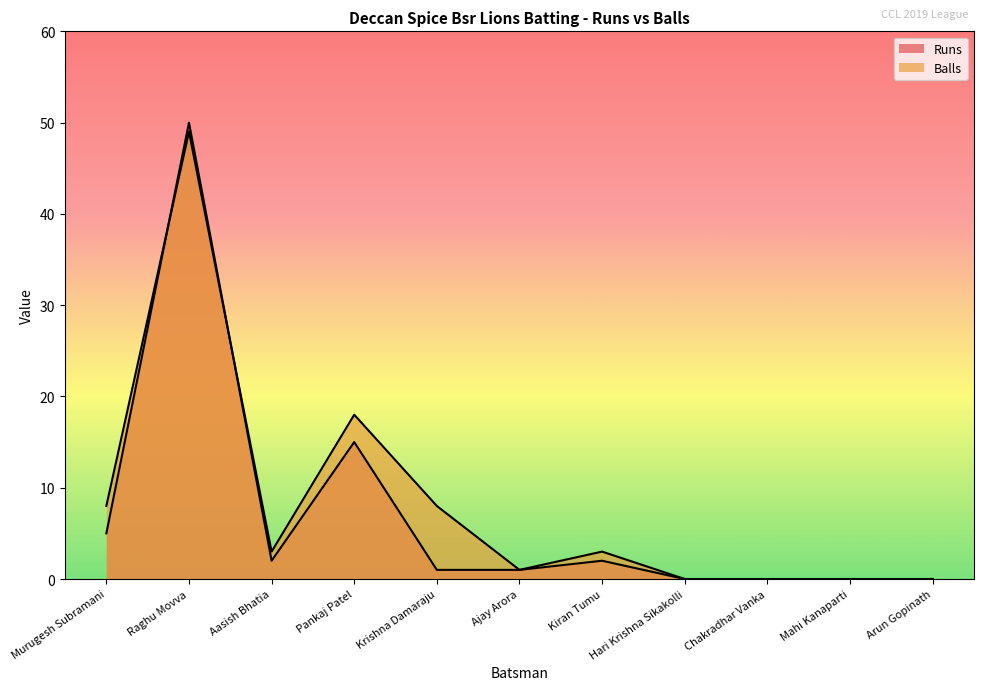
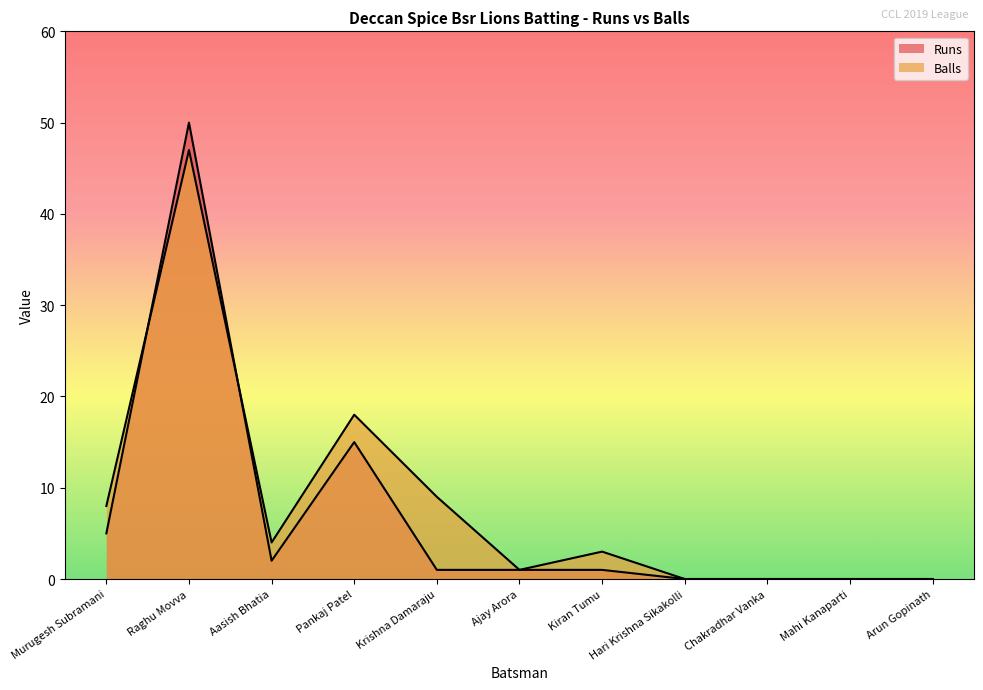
Balls, Raghu Movva: 49 -> 47
Balls, Aasish Bhatia: 3 -> 4
Balls, Krishna Damaraju: 8 -> 9
Runs, Kiran Tumu: 2 -> 1
